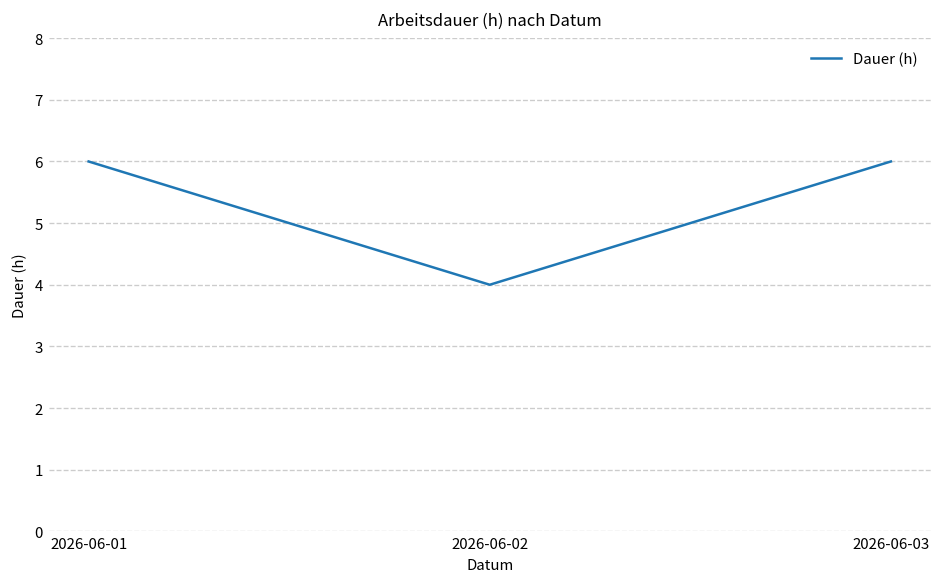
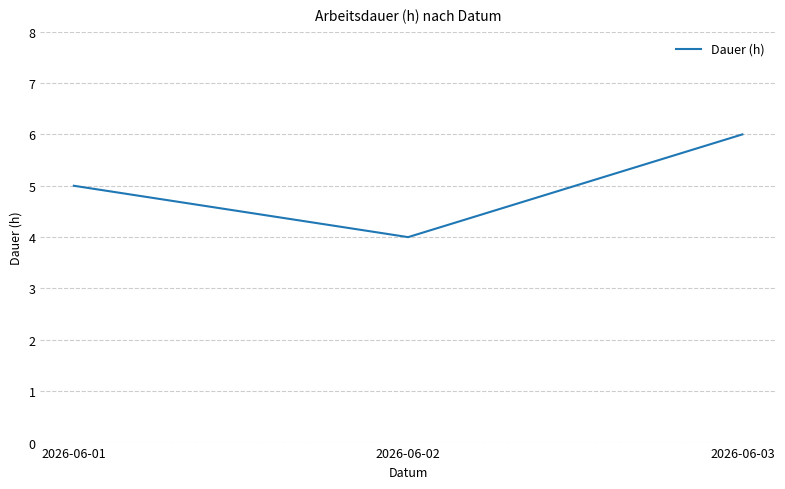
2026-06-01: 6 -> 5
